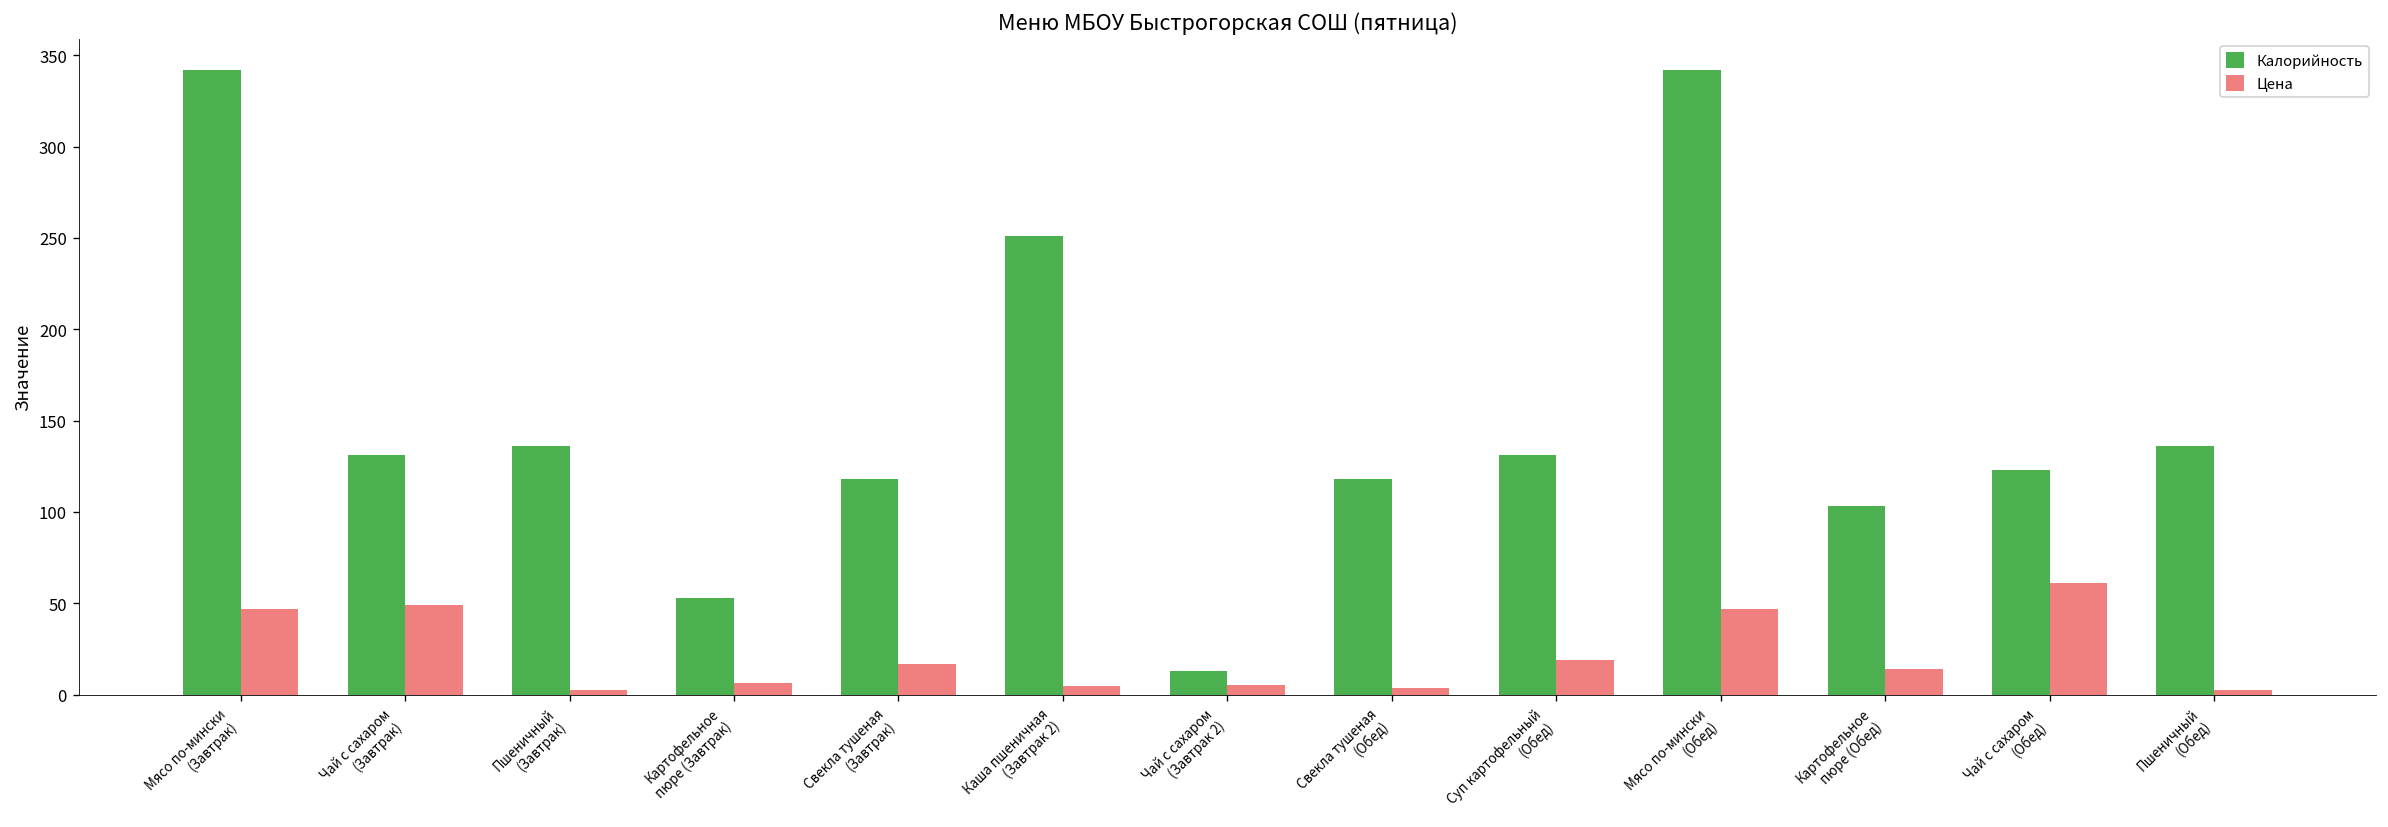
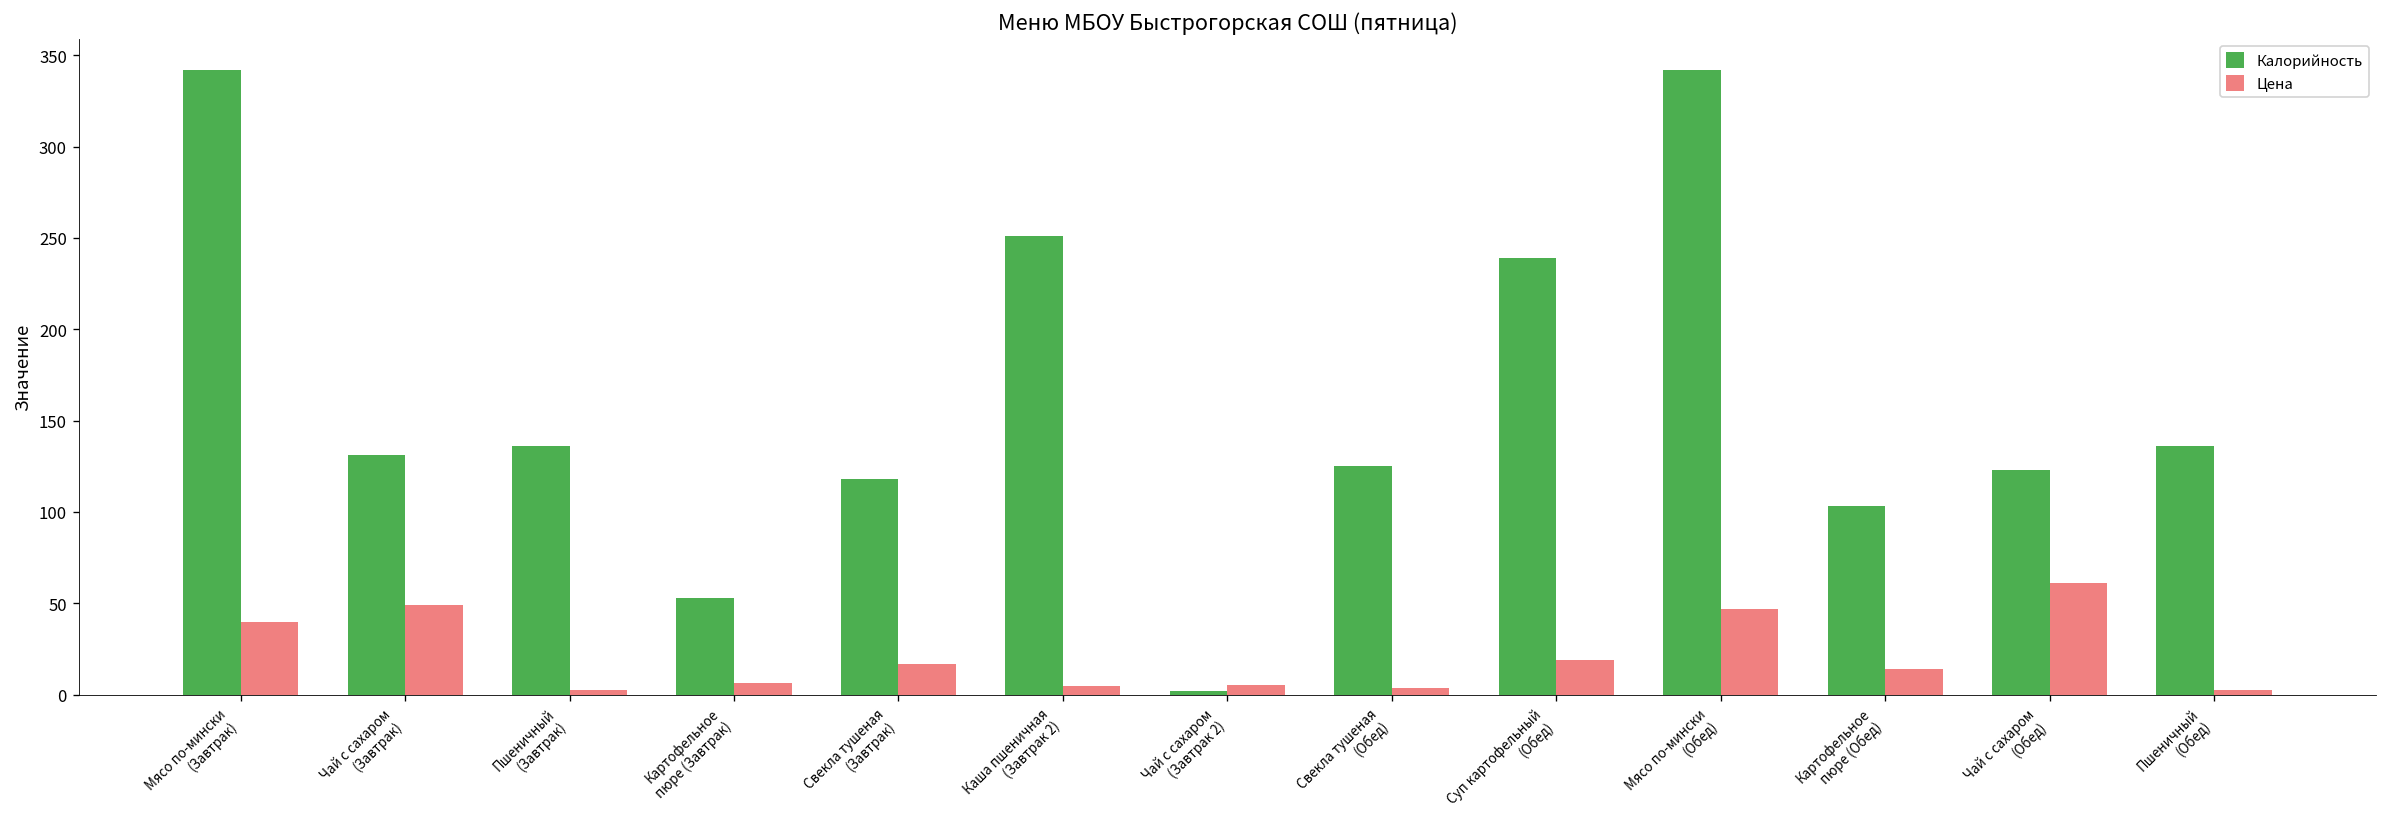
Цена, Мясо по-мински (Завтрак): 47 -> 40
Калорийность, Чай с сахаром (Завтрак 2): 13 -> 2
Калорийность, Свекла тушеная (Обед): 118 -> 125
Калорийность, Суп картофельный (Обед): 131 -> 239
